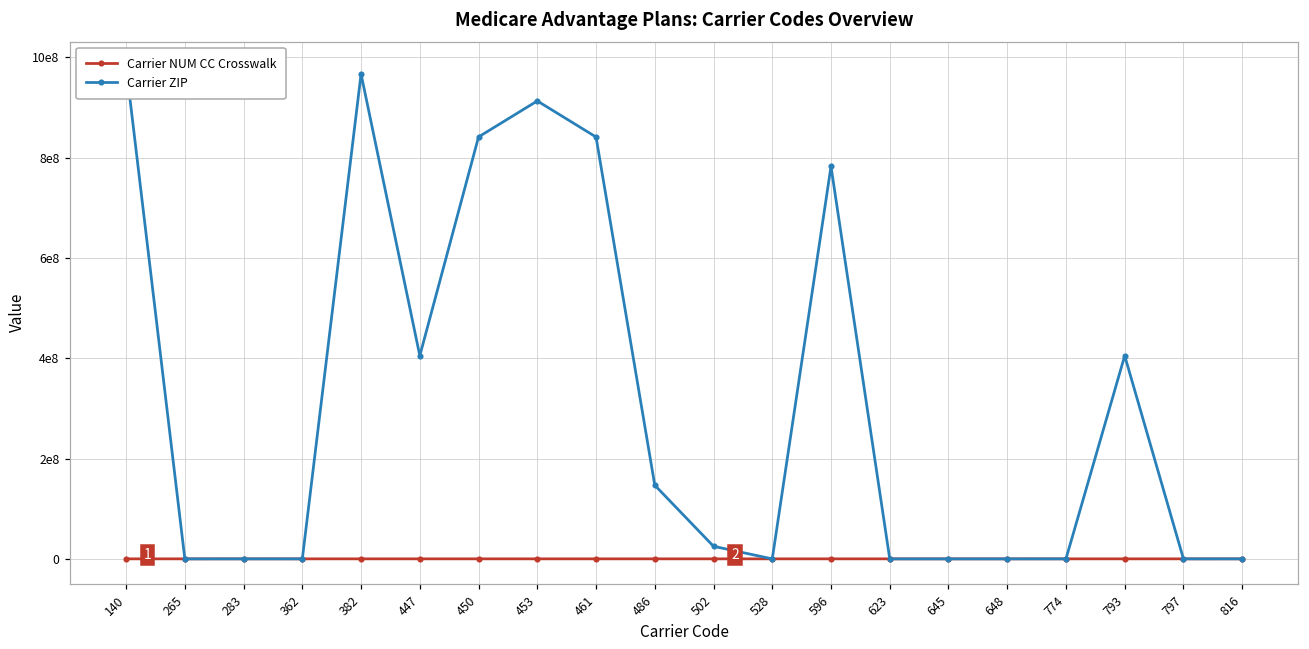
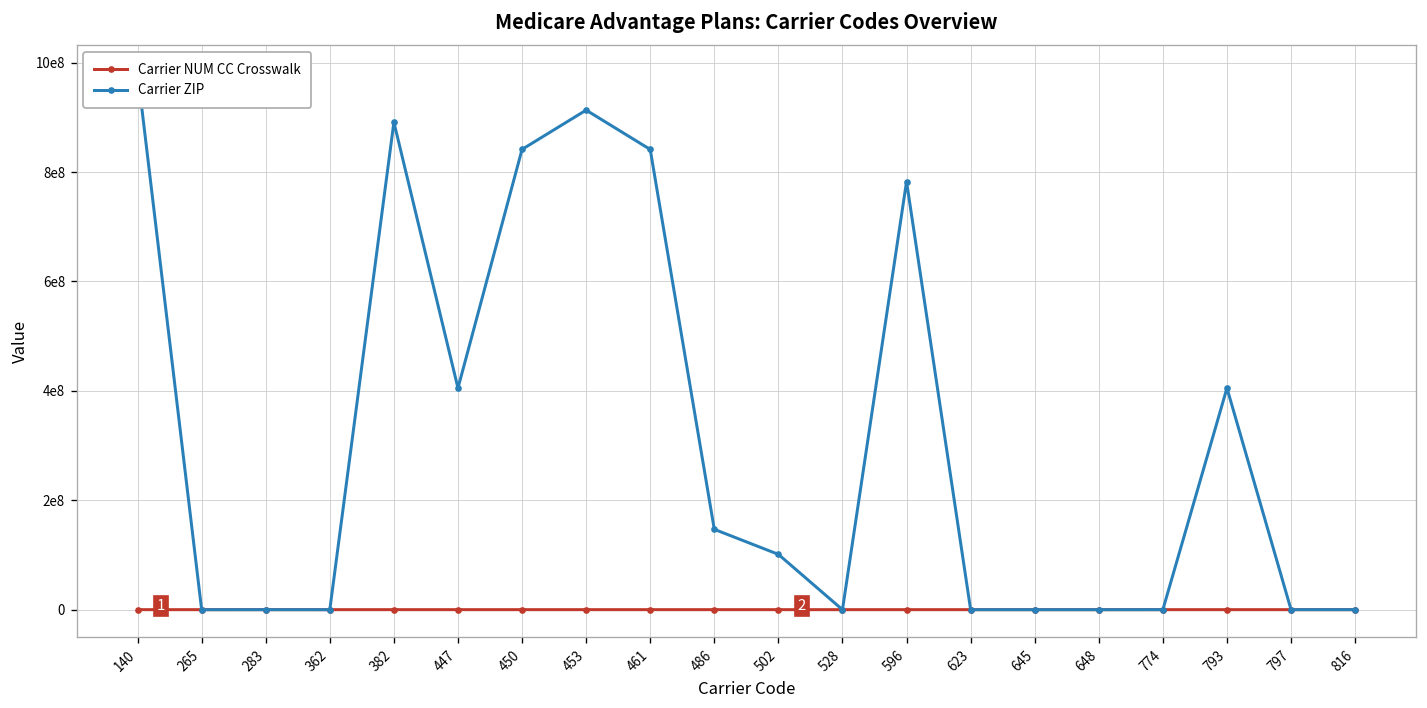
Carrier ZIP, 382: 970000000 -> 890000000
Carrier ZIP, 502: 30000000 -> 100000000
